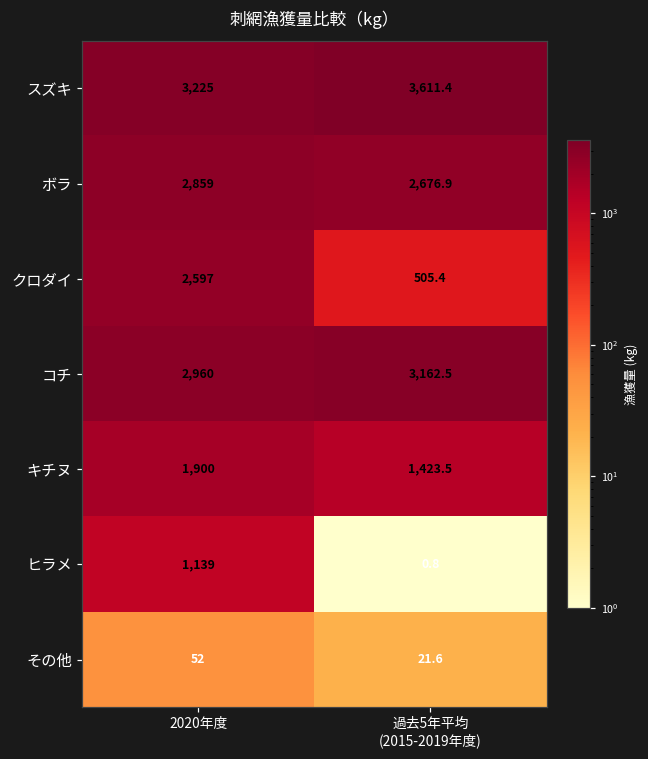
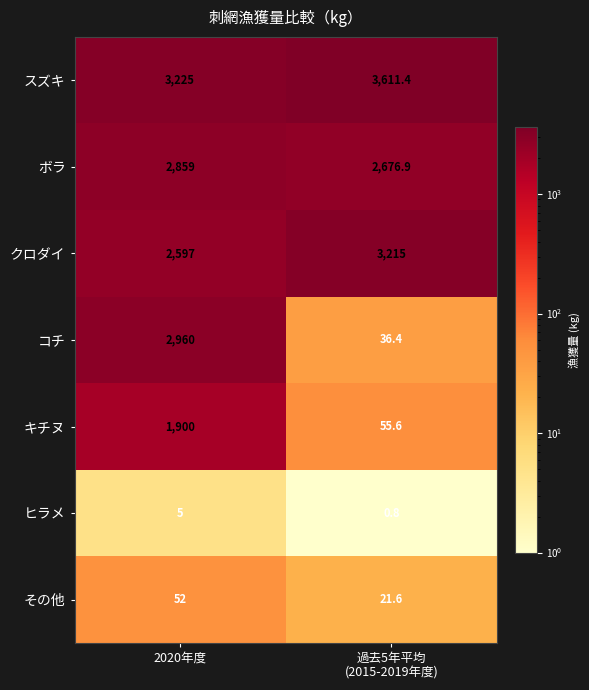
クロダイ, 過去5年平均 (2015-2019年度): 505.4 -> 3,215
コチ, 過去5年平均 (2015-2019年度): 3,162.5 -> 36.4
キチヌ, 過去5年平均 (2015-2019年度): 1,423.5 -> 55.6
ヒラメ, 2020年度: 1,139 -> 5
